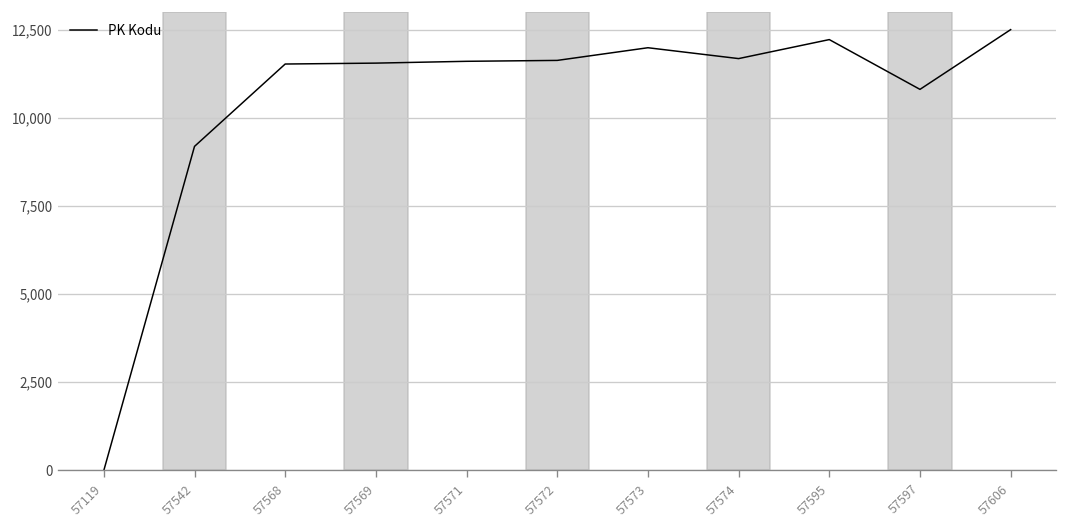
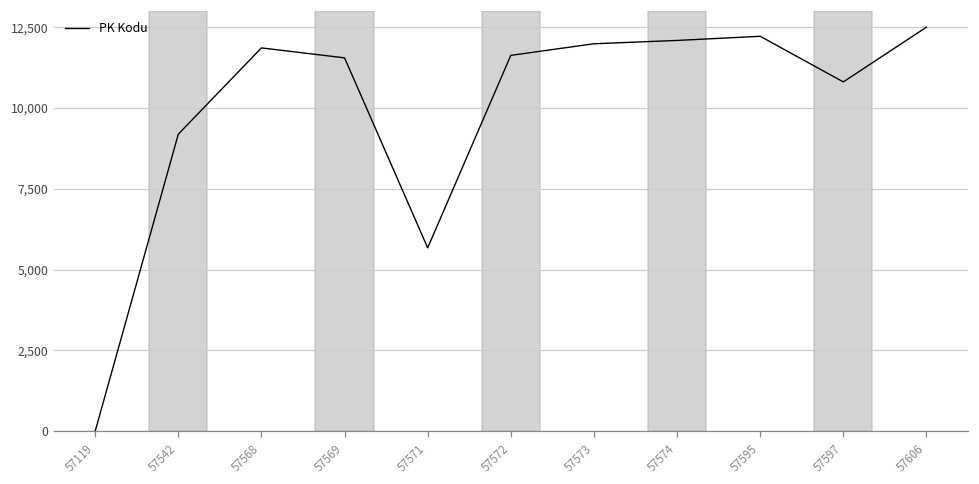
57568: 11,500 -> 11,900
57571: 11,600 -> 5,700
57574: 11,700 -> 12,100
